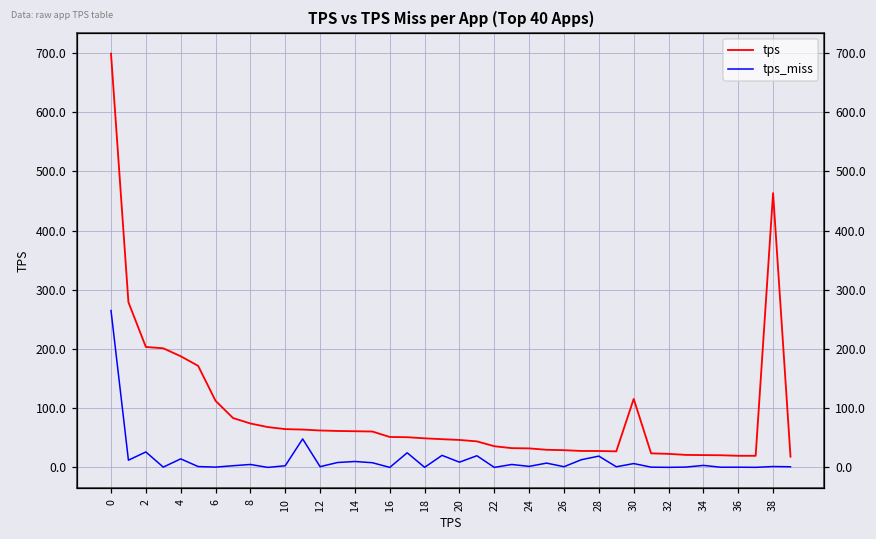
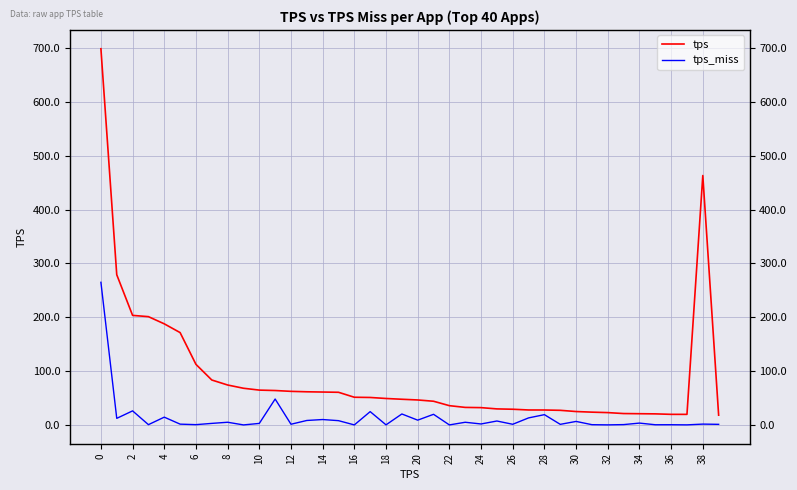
tps, 30: 120 -> 20
